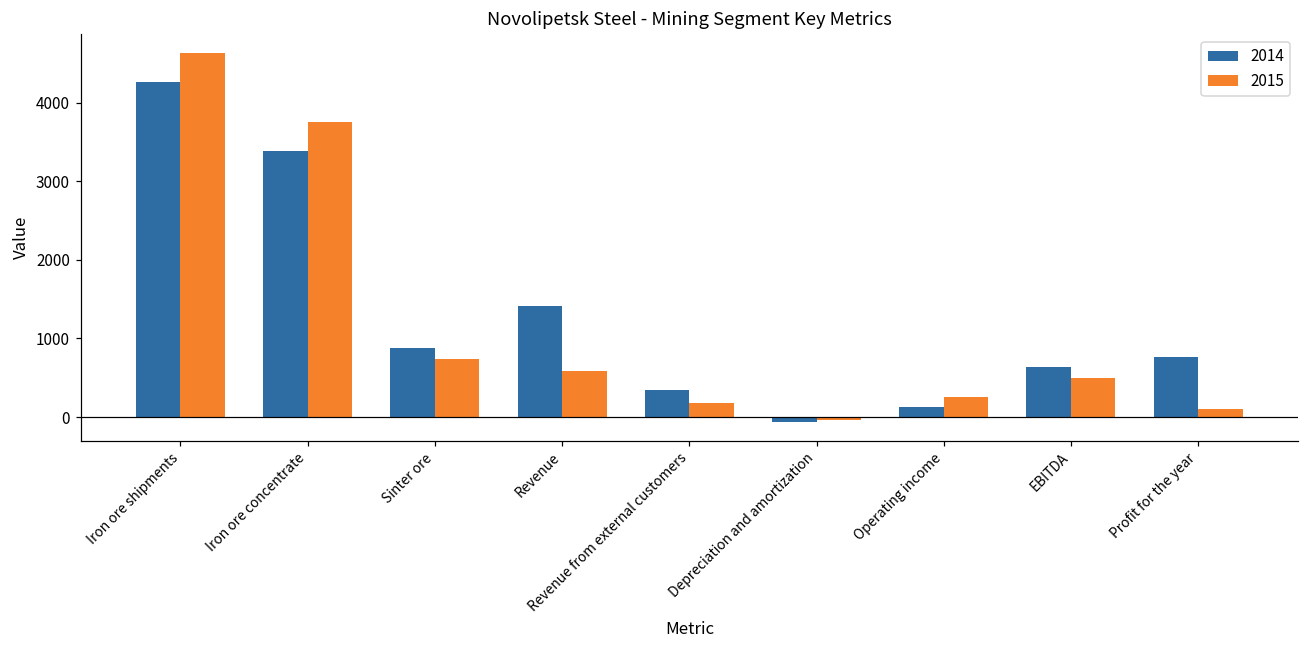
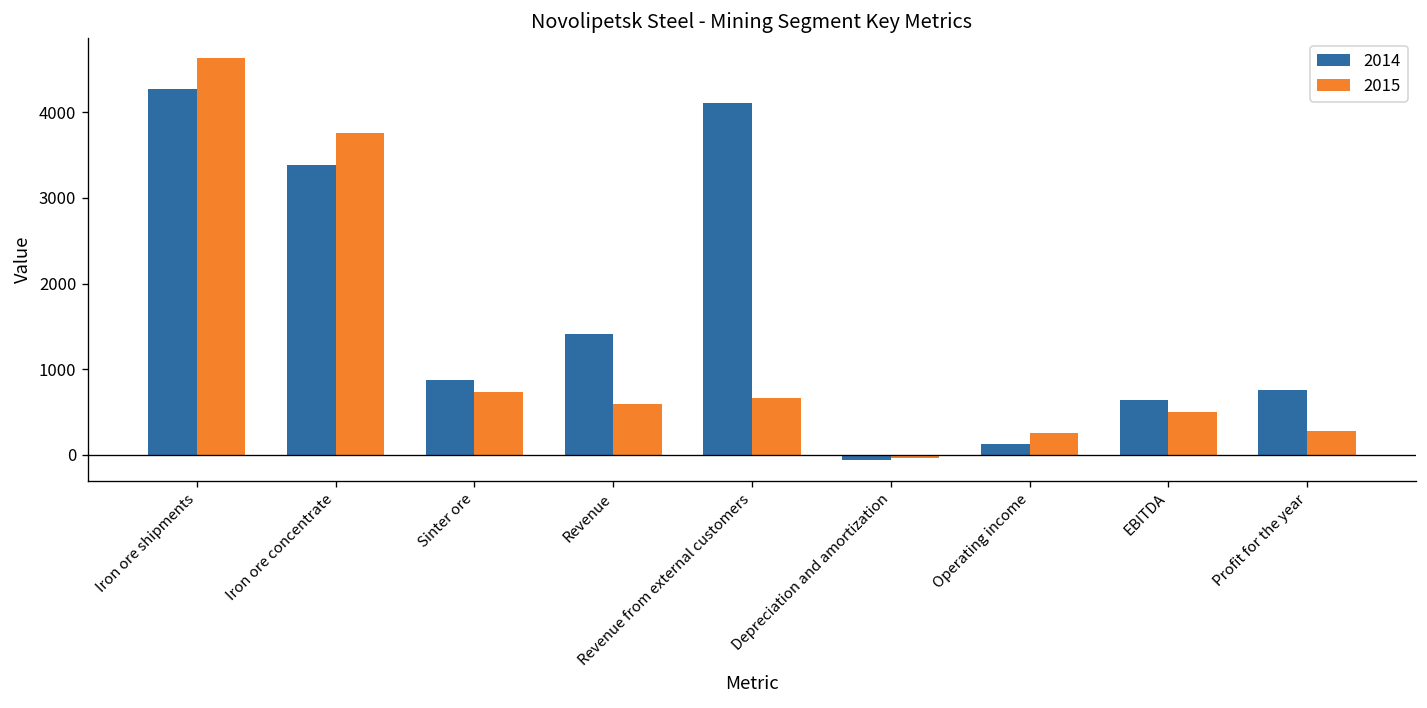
2014, Revenue from external customers: 300 -> 4100
2015, Revenue from external customers: 200 -> 700
2015, Profit for the year: 100 -> 300
